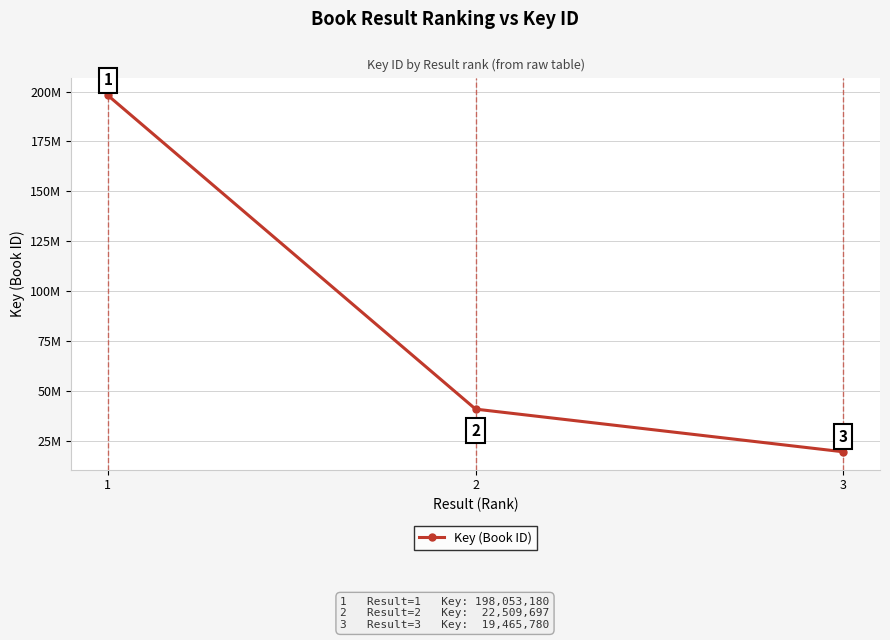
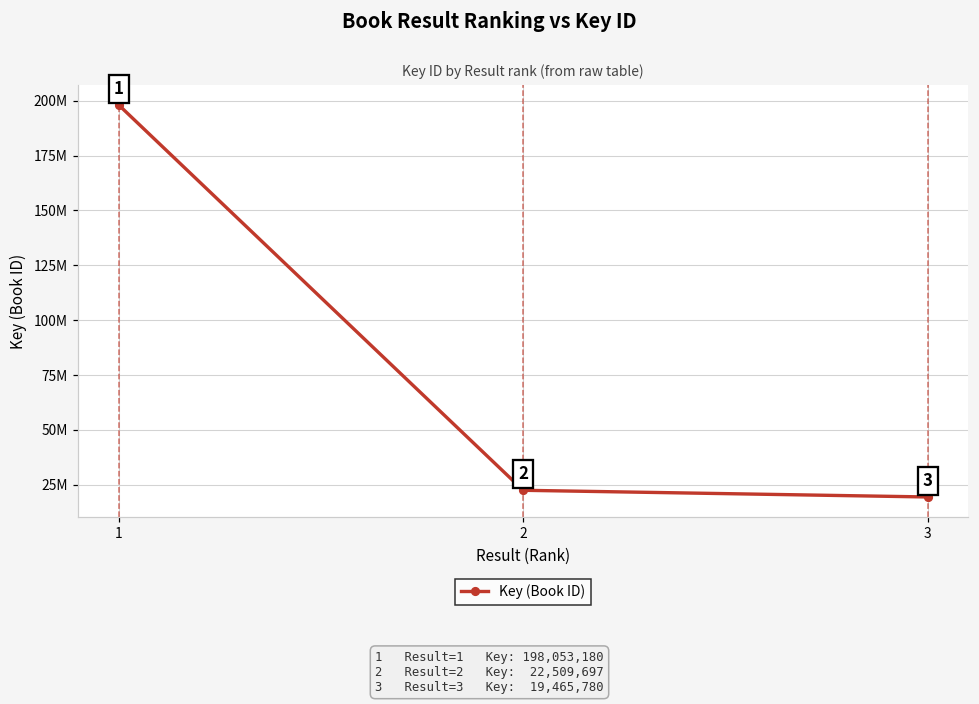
2: 41000000 -> 23000000
